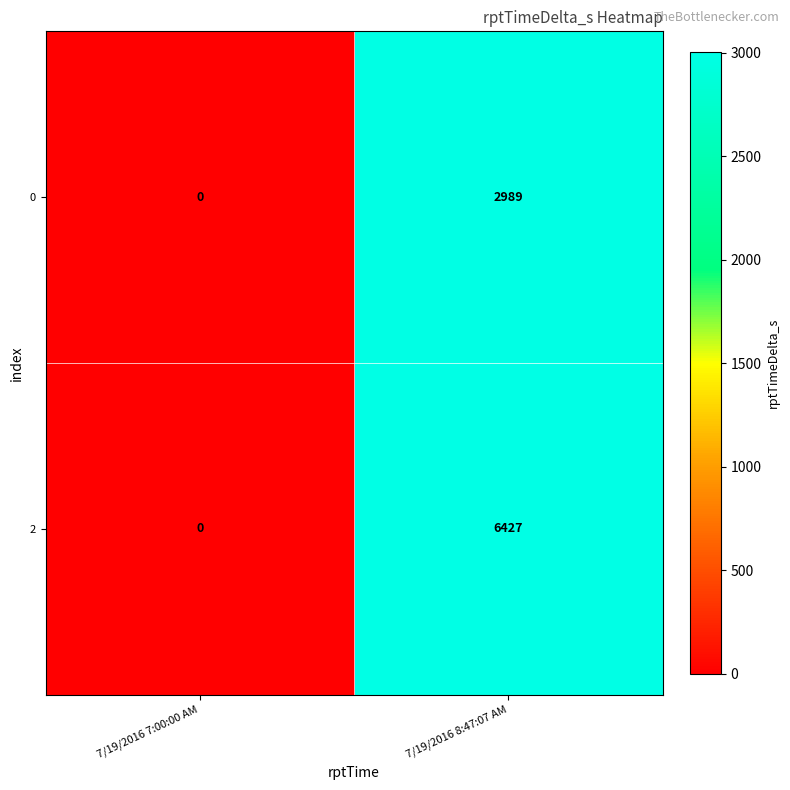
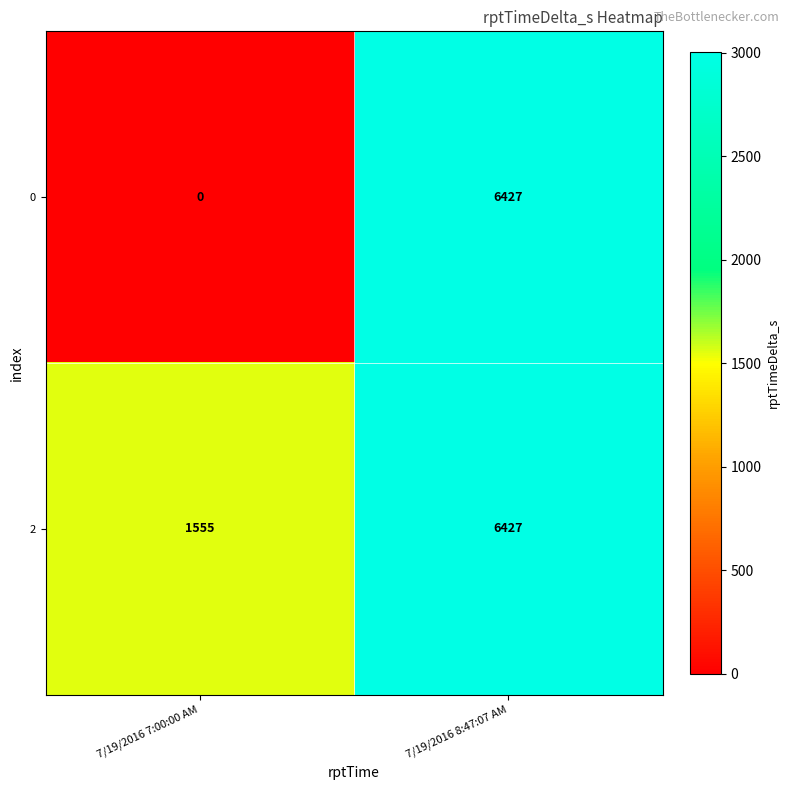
0, 7/19/2016 8:47:07 AM: 2989 -> 6427
2, 7/19/2016 7:00:00 AM: 0 -> 1555
